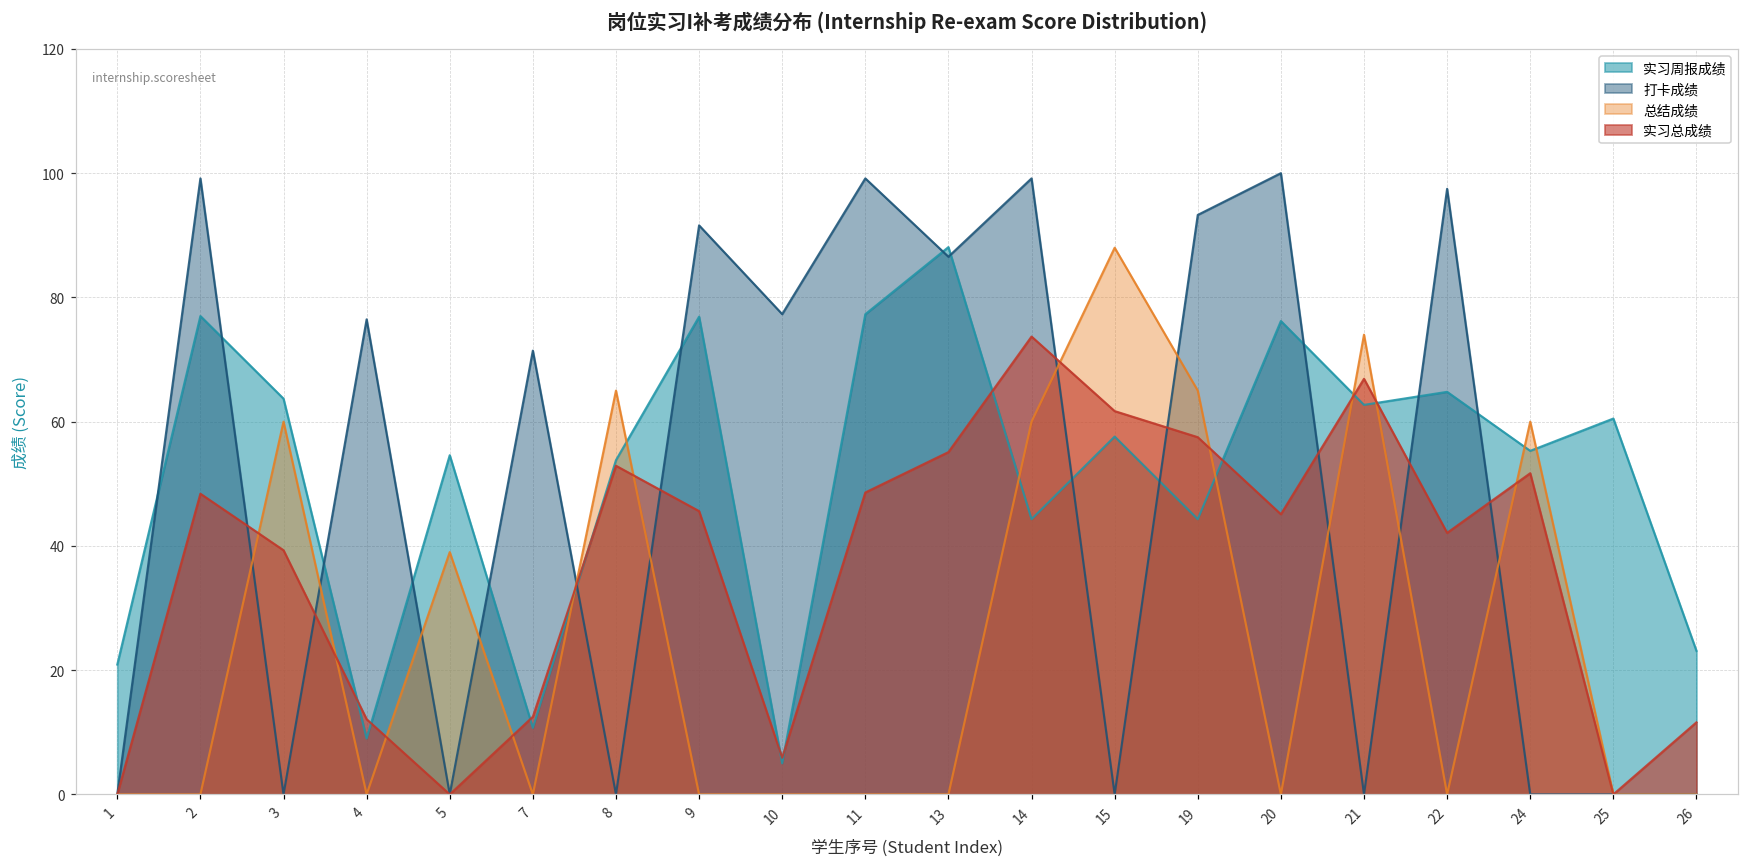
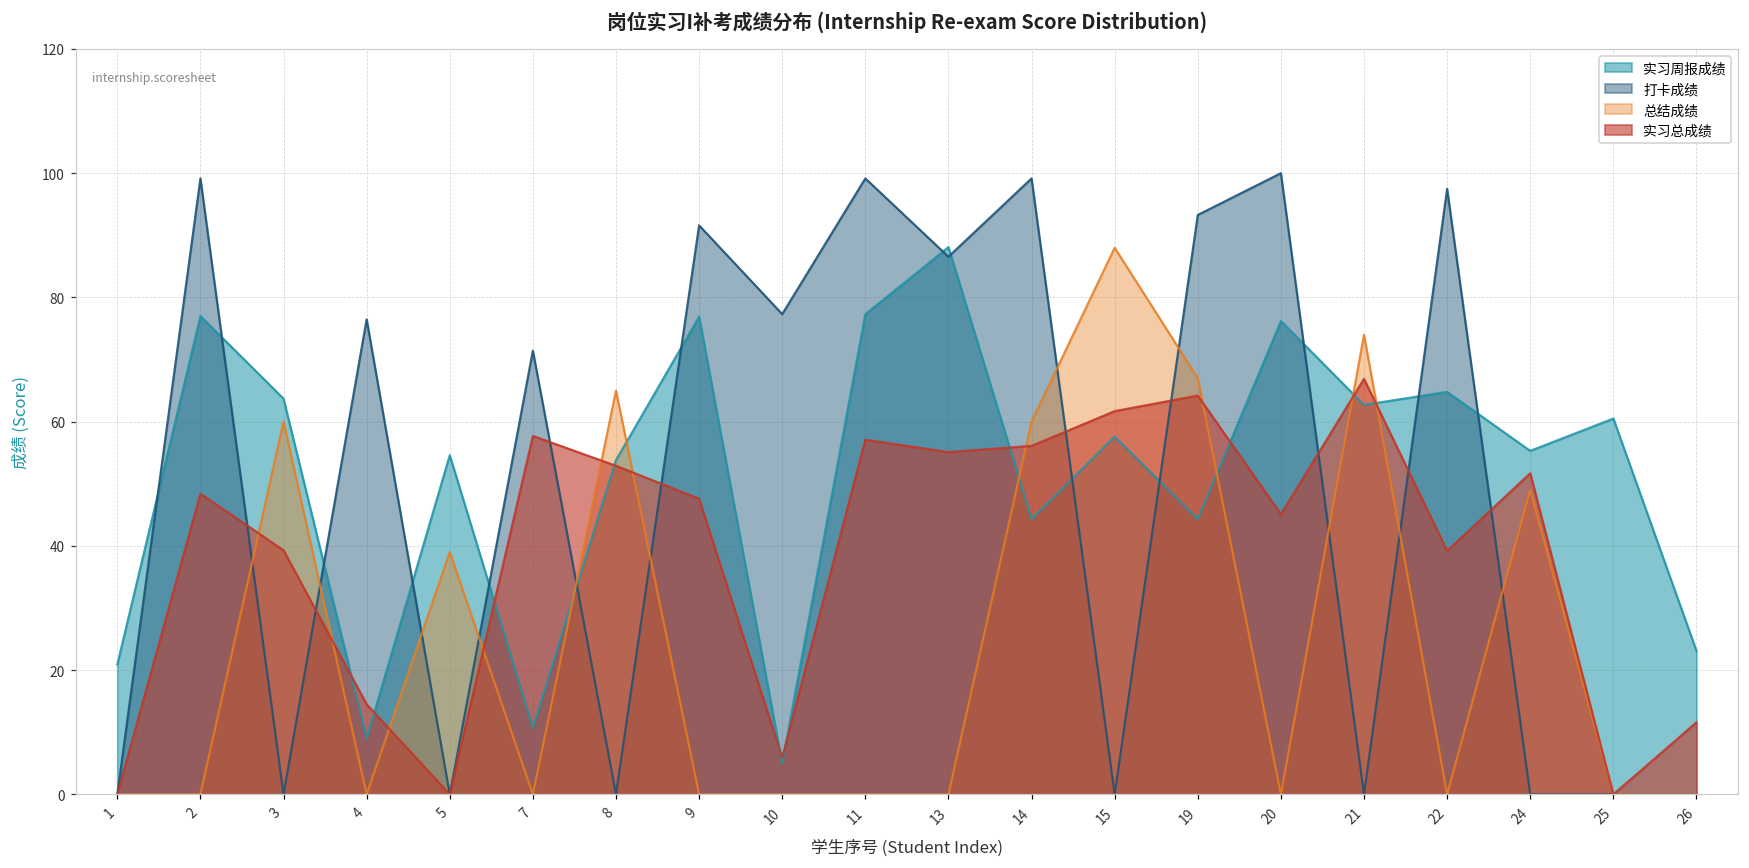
实习总成绩, 4: 12 -> 15
实习总成绩, 7: 13 -> 58
实习总成绩, 9: 46 -> 48
实习总成绩, 11: 49 -> 57
实习总成绩, 14: 74 -> 56
总结成绩, 19: 65 -> 67
实习总成绩, 19: 58 -> 64
实习总成绩, 22: 42 -> 39
总结成绩, 24: 60 -> 49
